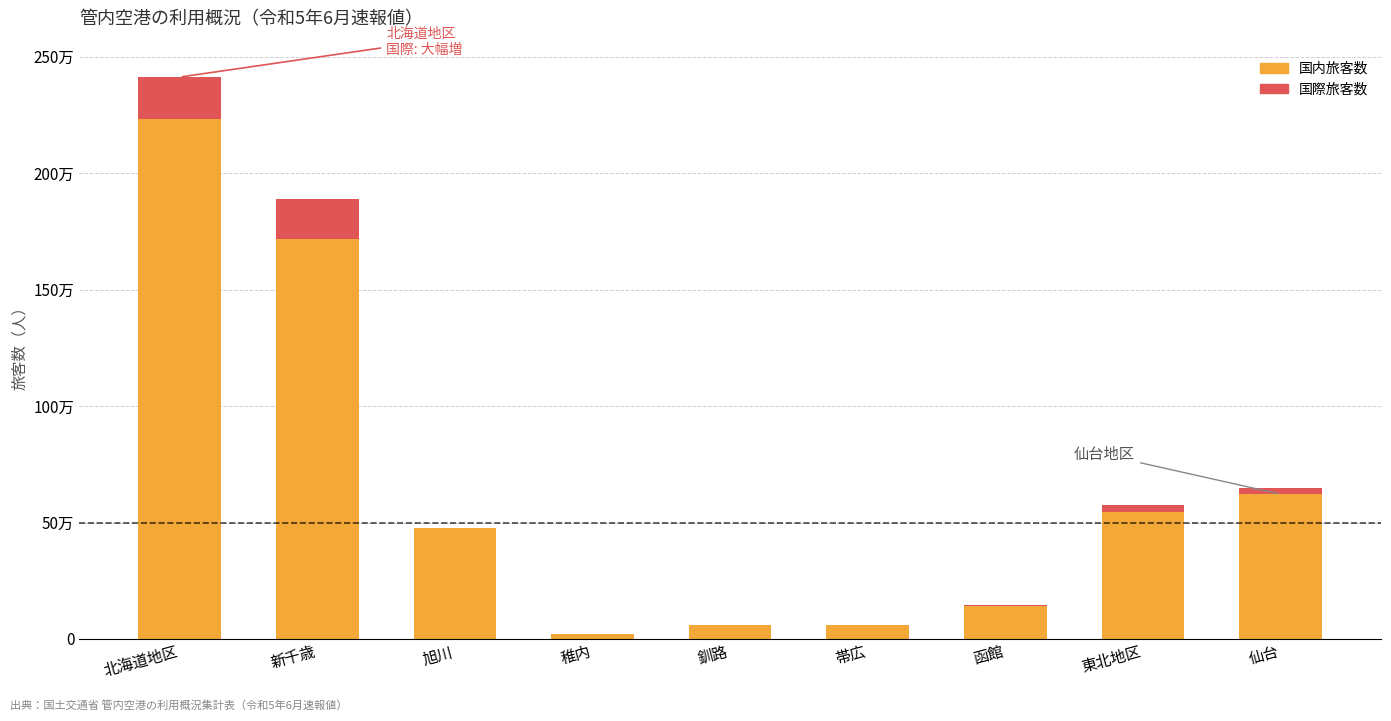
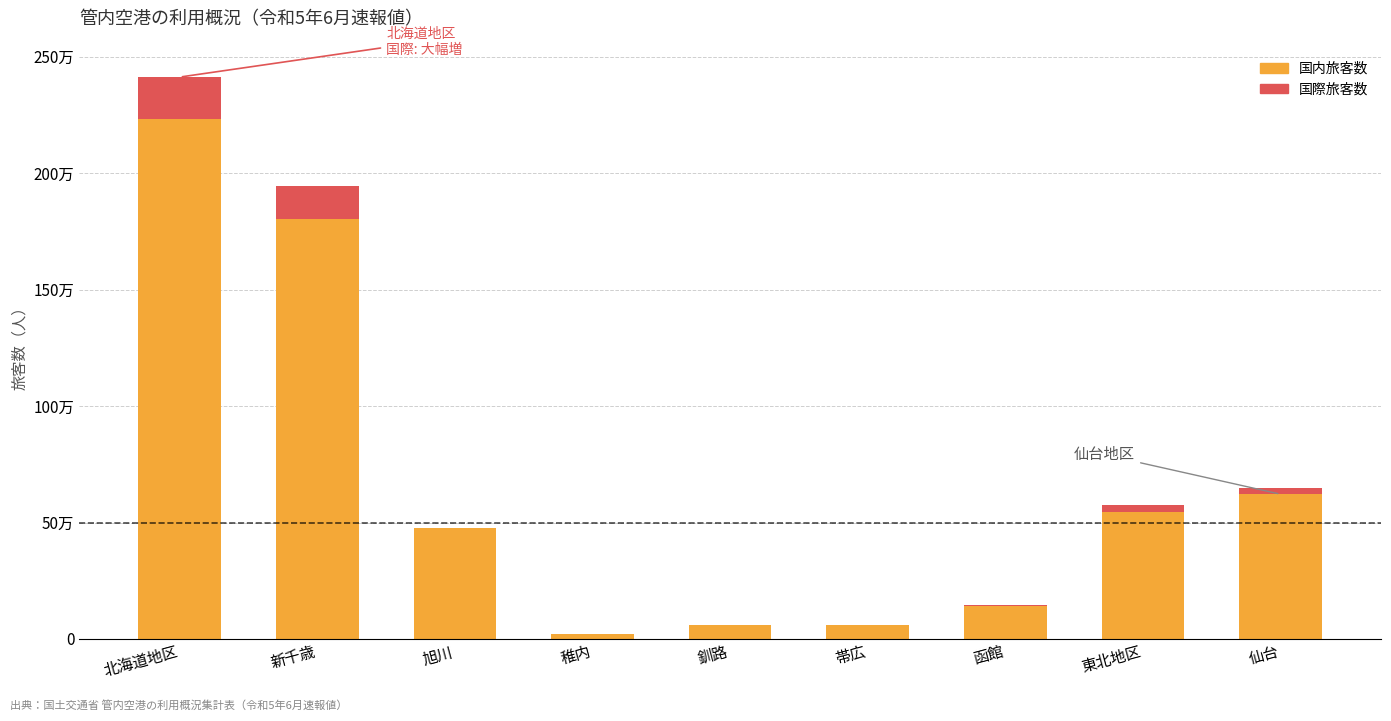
国内旅客数, 新千歳: 172万 -> 181万
国際旅客数, 新千歳: 17万 -> 14万
